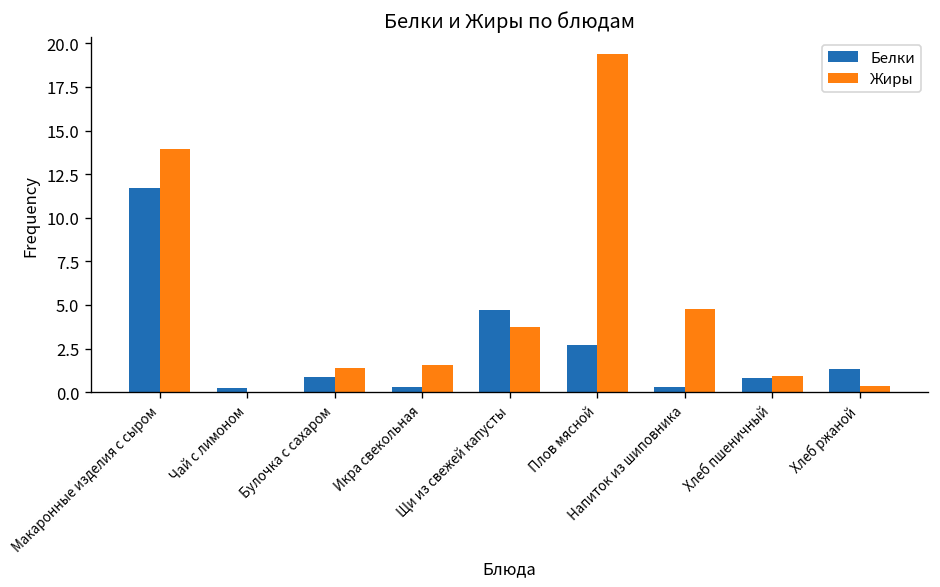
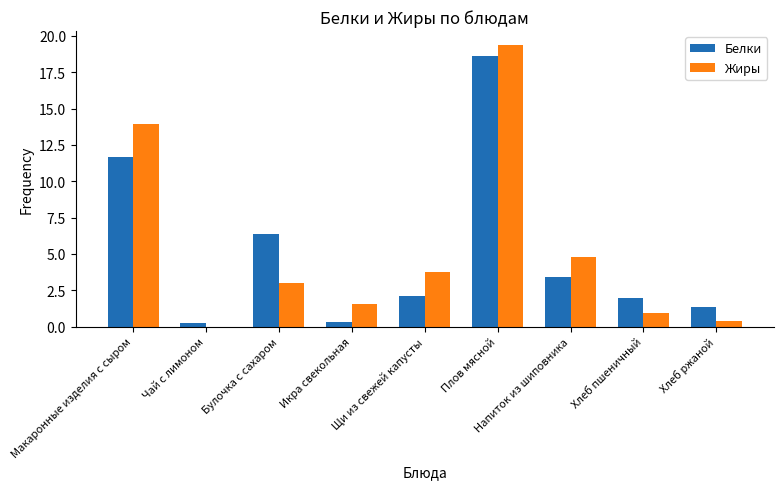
Белки, Булочка с сахаром: 0.9 -> 6.4
Жиры, Булочка с сахаром: 1.4 -> 3.0
Белки, Щи из свежей капусты: 4.7 -> 2.1
Белки, Плов мясной: 2.7 -> 18.6
Белки, Напиток из шиповника: 0.3 -> 3.5
Белки, Хлеб пшеничный: 0.8 -> 2.0
